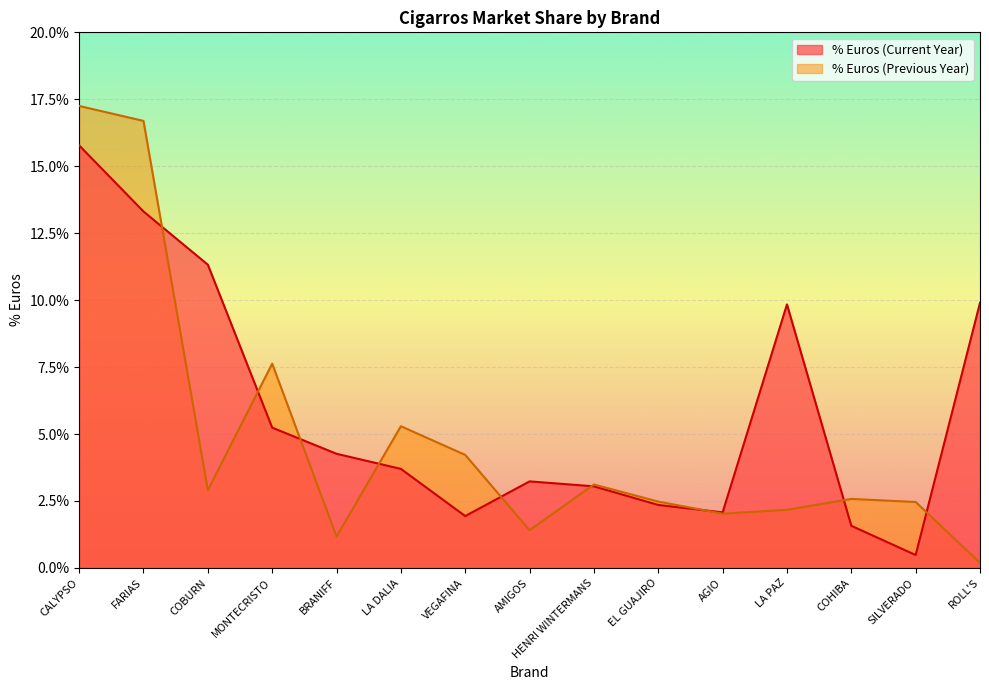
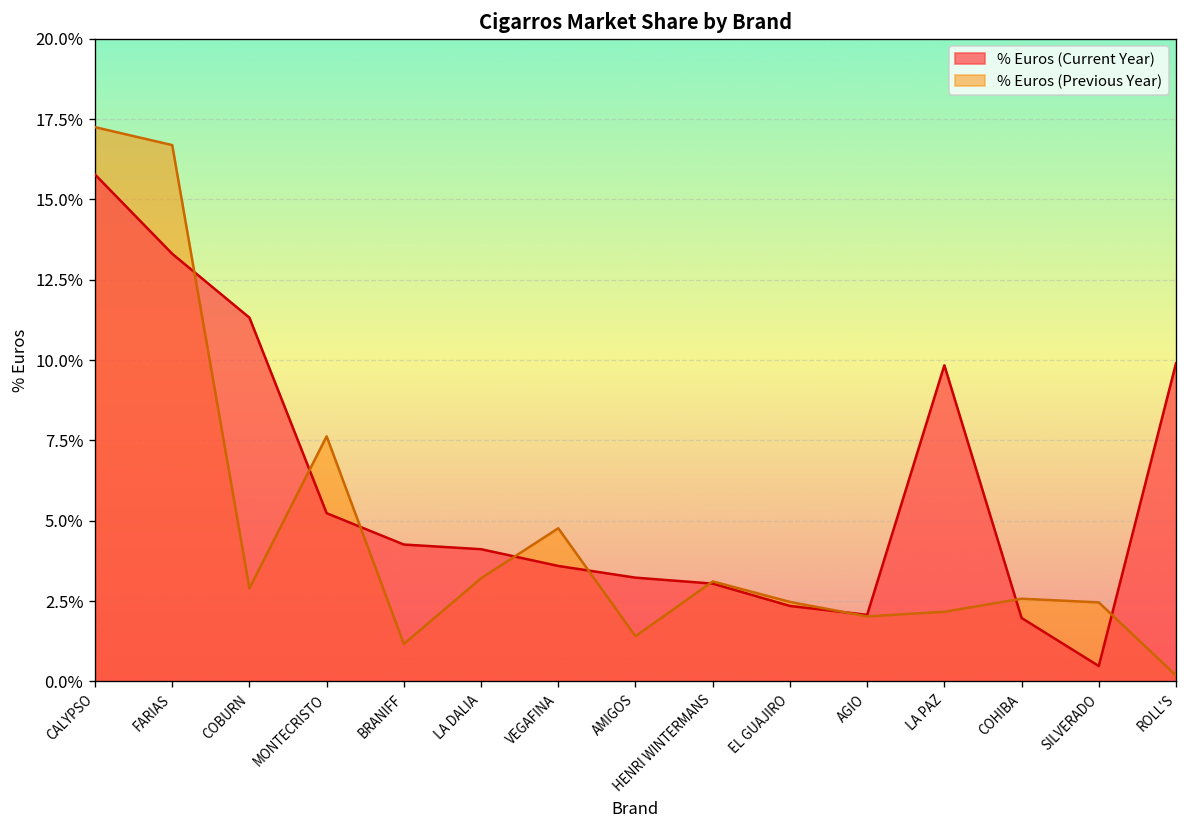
% Euros (Current Year), LA DALIA: 3.7% -> 4.1%
% Euros (Previous Year), LA DALIA: 5.3% -> 3.2%
% Euros (Current Year), VEGAFINA: 1.9% -> 3.6%
% Euros (Previous Year), VEGAFINA: 4.2% -> 4.8%
% Euros (Current Year), COHIBA: 1.6% -> 2.0%
